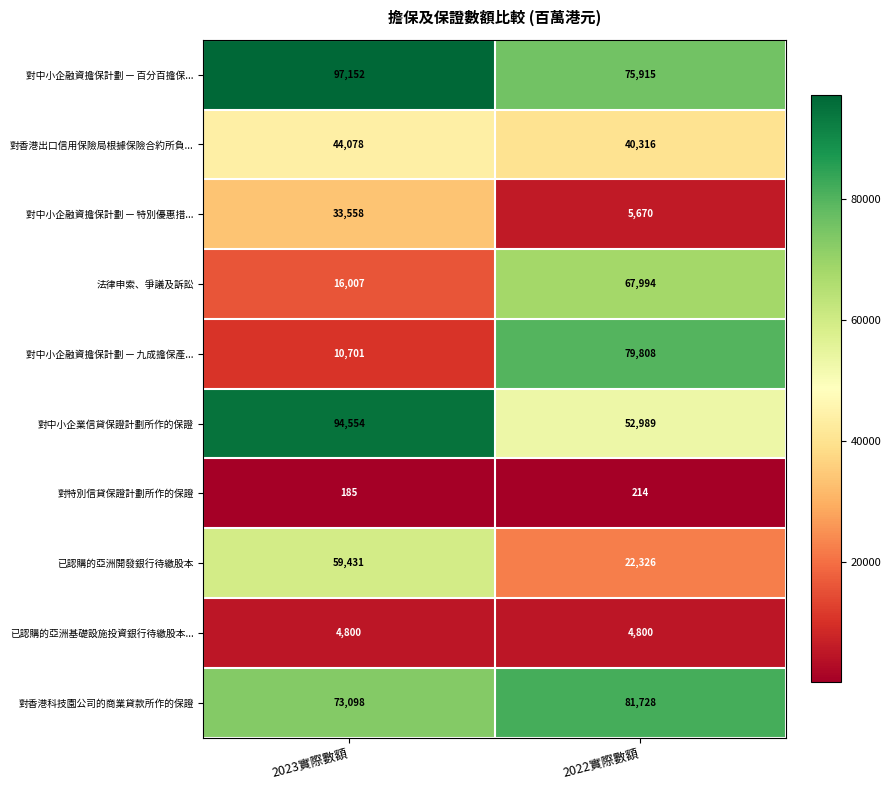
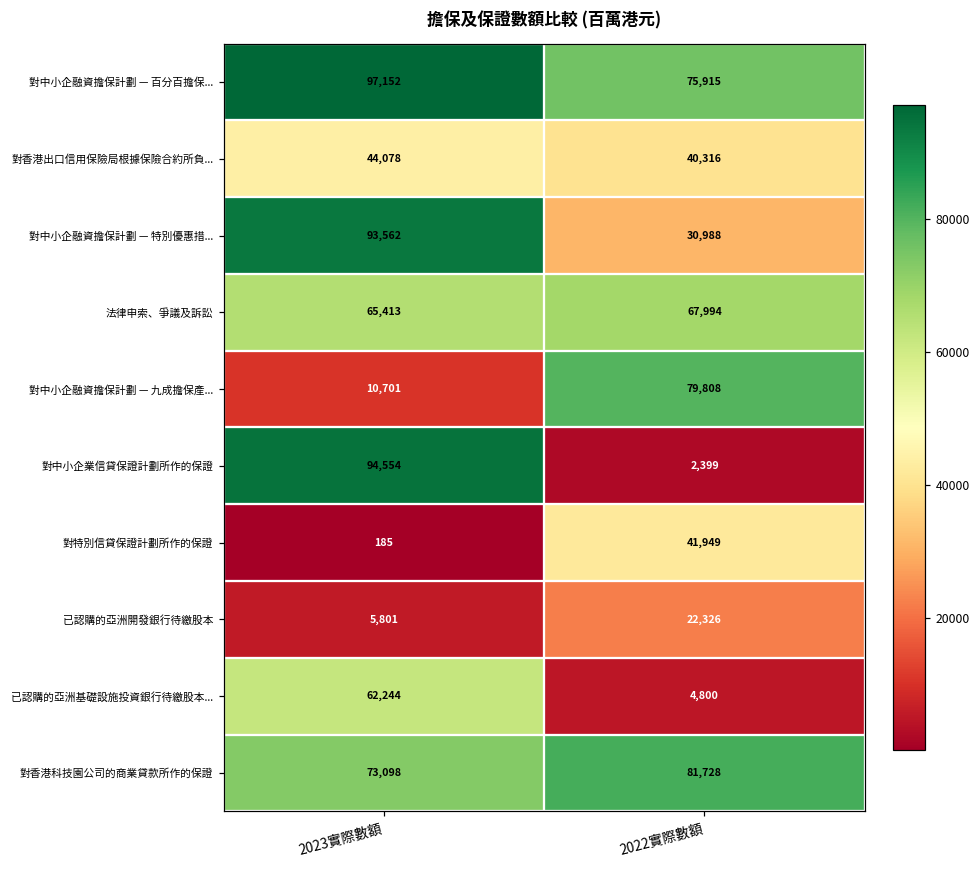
對中小企融資擔保計劃 — 特別優惠措..., 2023實際數額: 33,558 -> 93,562
對中小企融資擔保計劃 — 特別優惠措..., 2022實際數額: 5,670 -> 30,988
法律申索、爭議及訴訟, 2023實際數額: 16,007 -> 65,413
對中小企業信貸保證計劃所作的保證, 2022實際數額: 52,989 -> 2,399
對特別信貸保證計劃所作的保證, 2022實際數額: 214 -> 41,949
已認購的亞洲開發銀行待繳股本, 2023實際數額: 59,431 -> 5,801
已認購的亞洲基礎設施投資銀行待繳股本..., 2023實際數額: 4,800 -> 62,244
